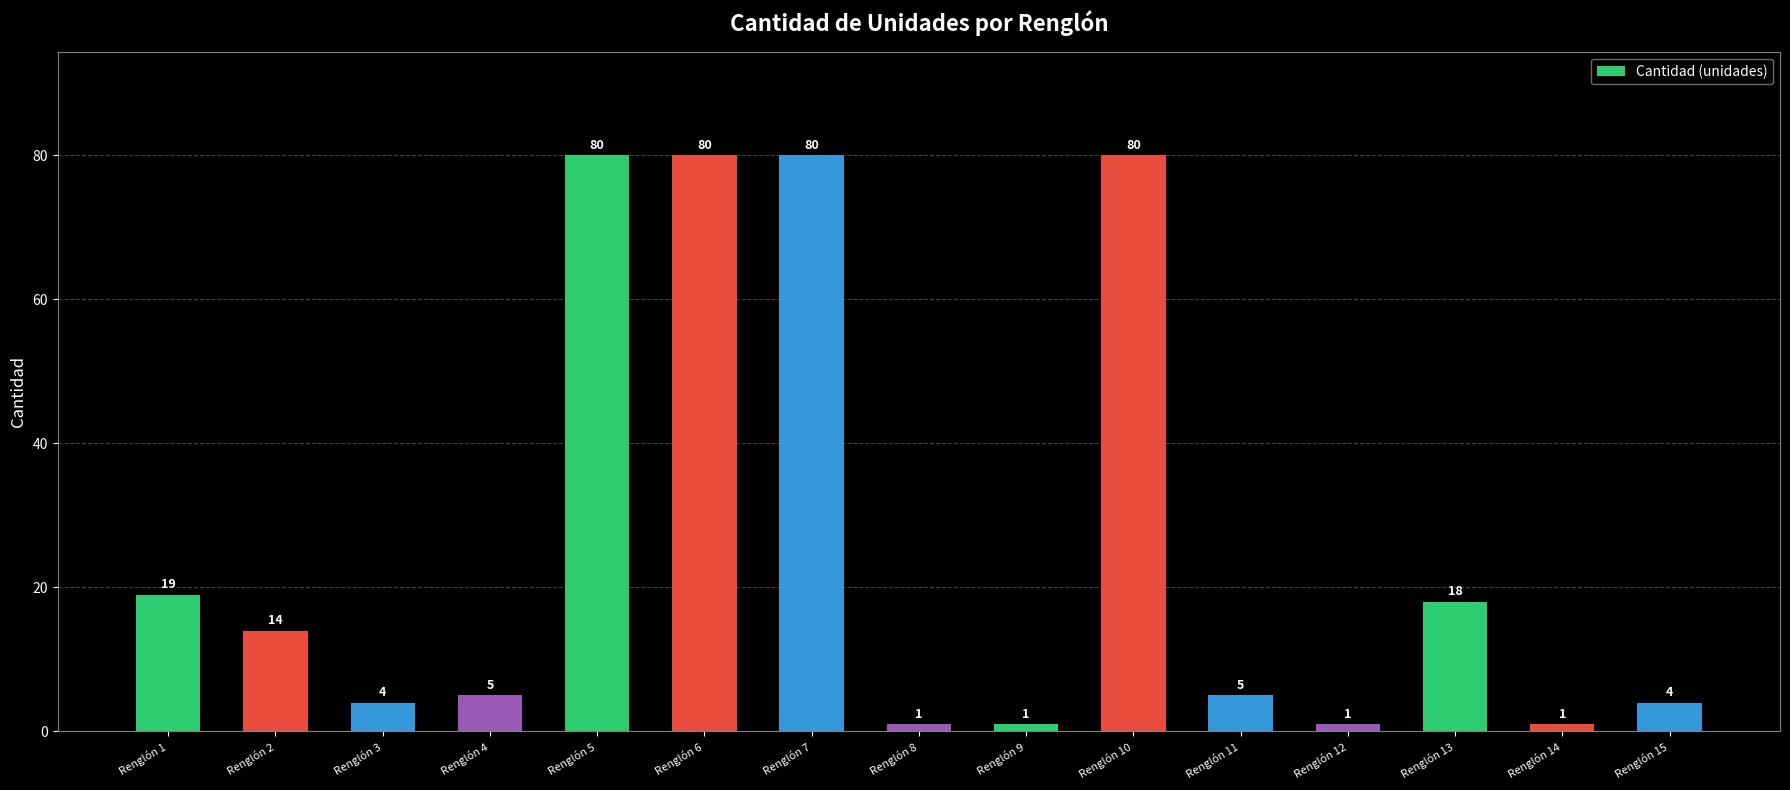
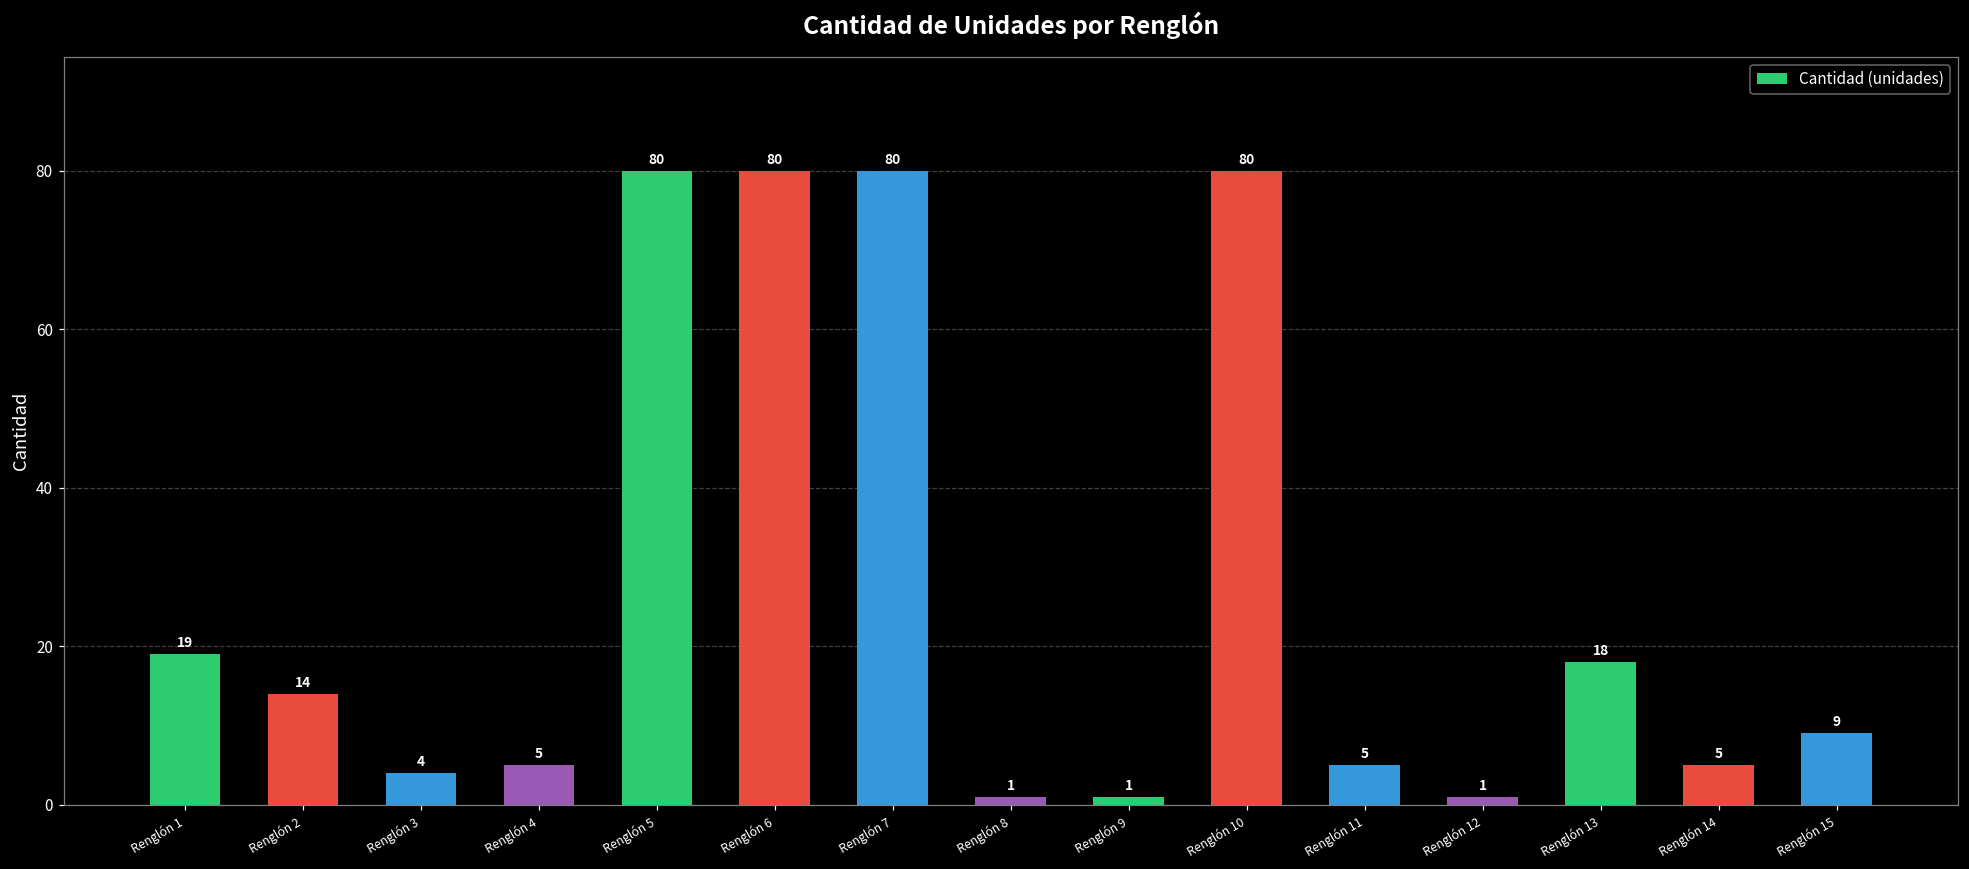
Renglón 14: 1 -> 5
Renglón 15: 4 -> 9
